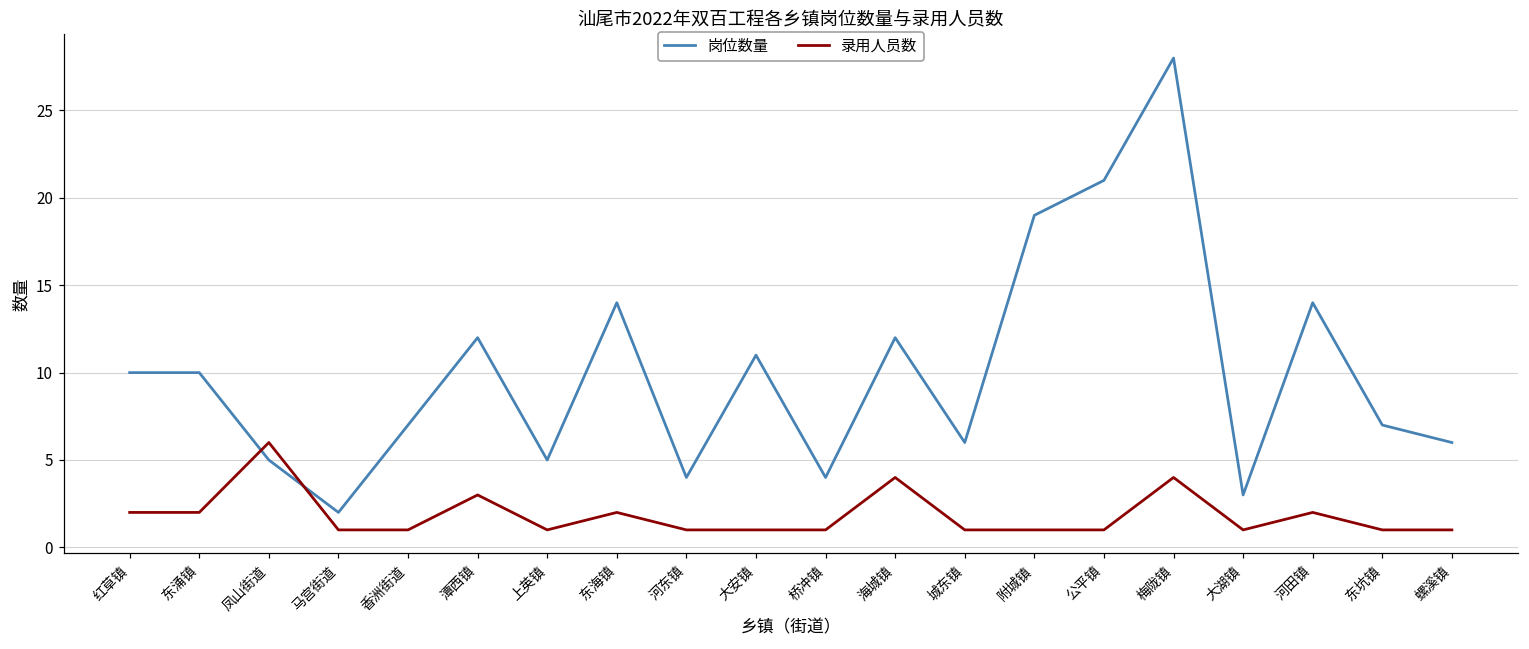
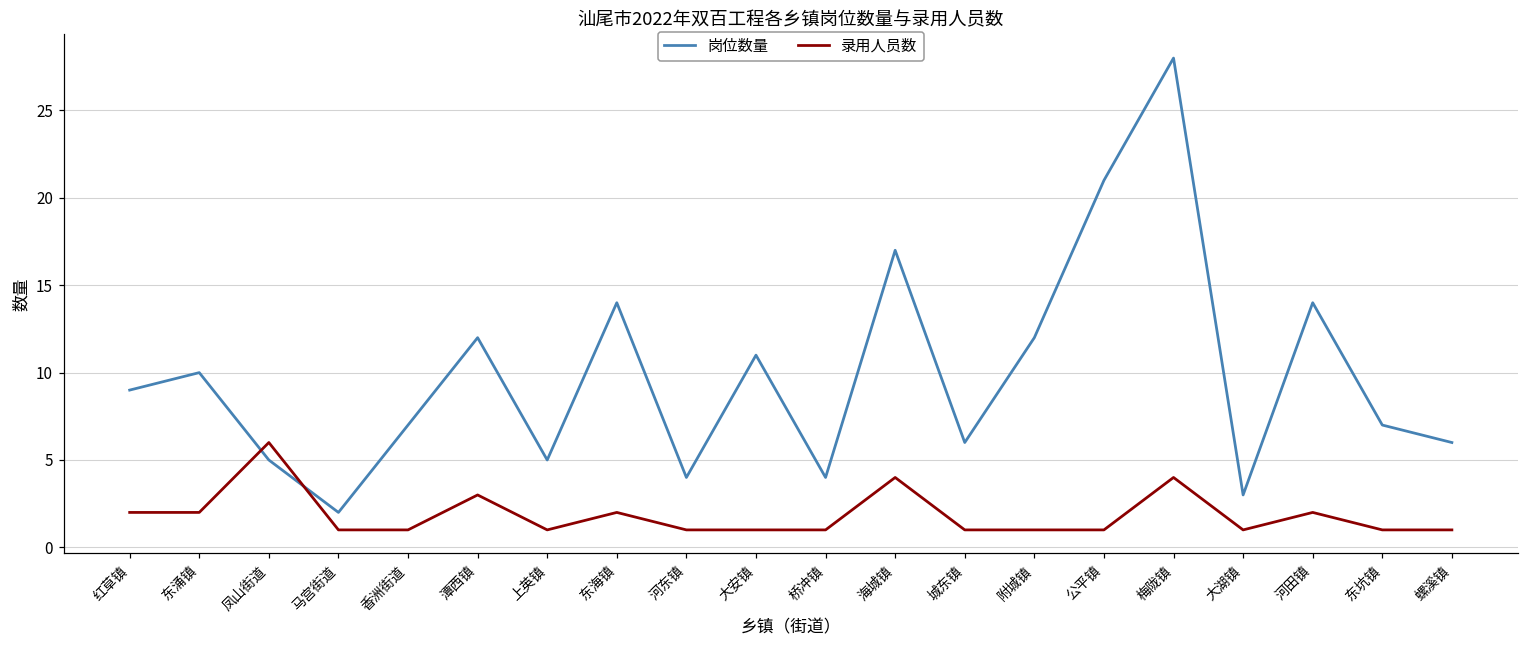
岗位数量, 红草镇: 10 -> 9
岗位数量, 海城镇: 12 -> 17
岗位数量, 附城镇: 19 -> 12
